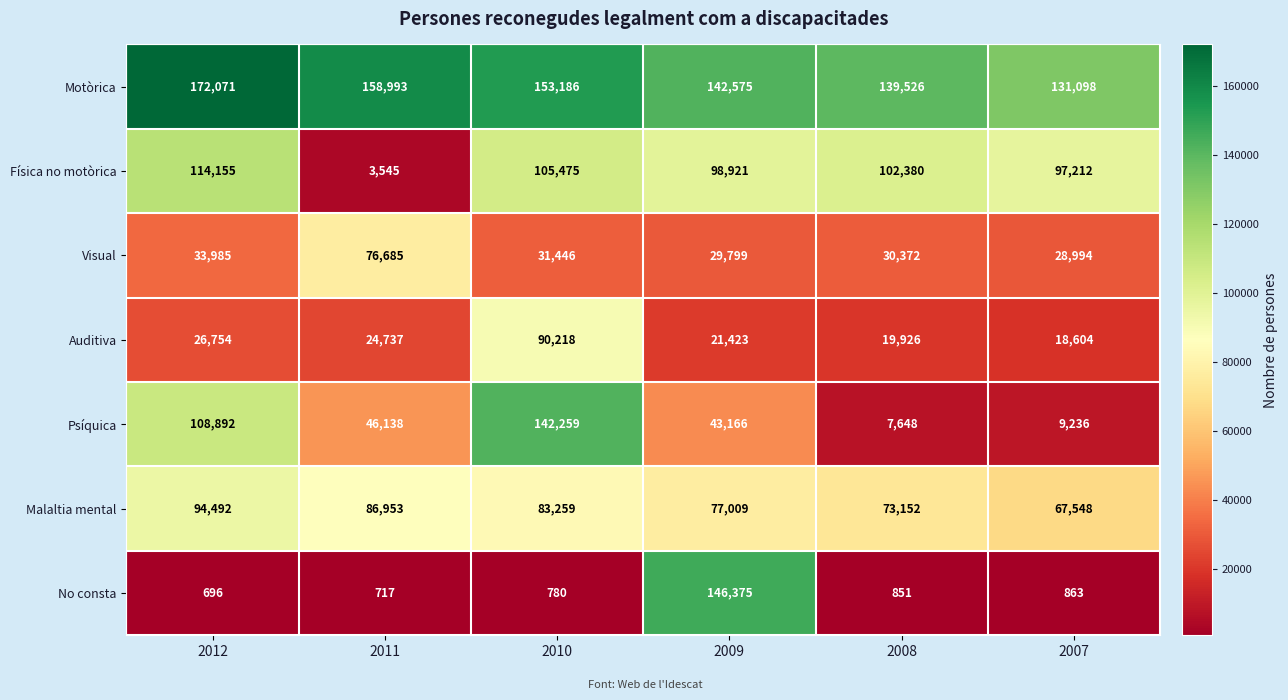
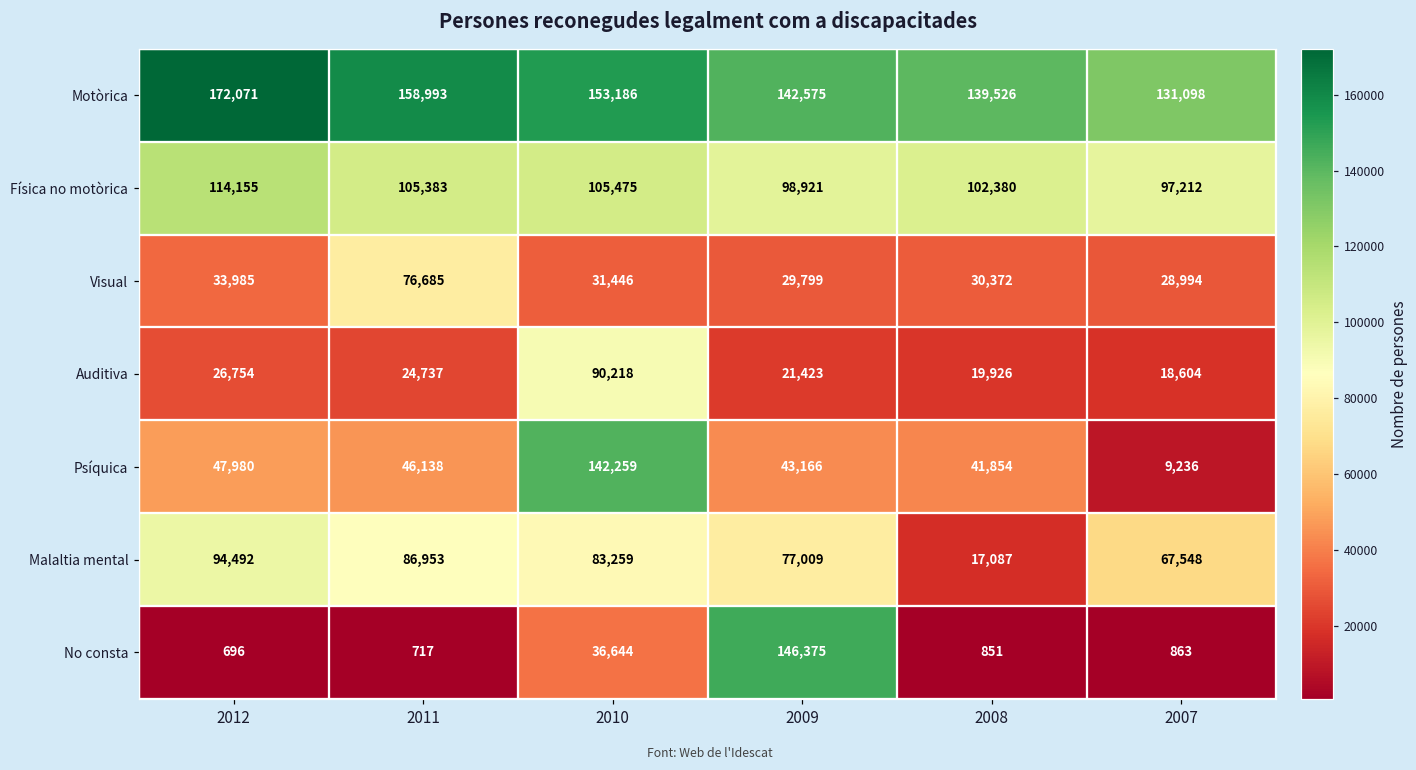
Física no motòrica, 2011: 3,545 -> 105,383
Psíquica, 2012: 108,892 -> 47,980
Psíquica, 2008: 7,648 -> 41,854
Malaltia mental, 2008: 73,152 -> 17,087
No consta, 2010: 780 -> 36,644
